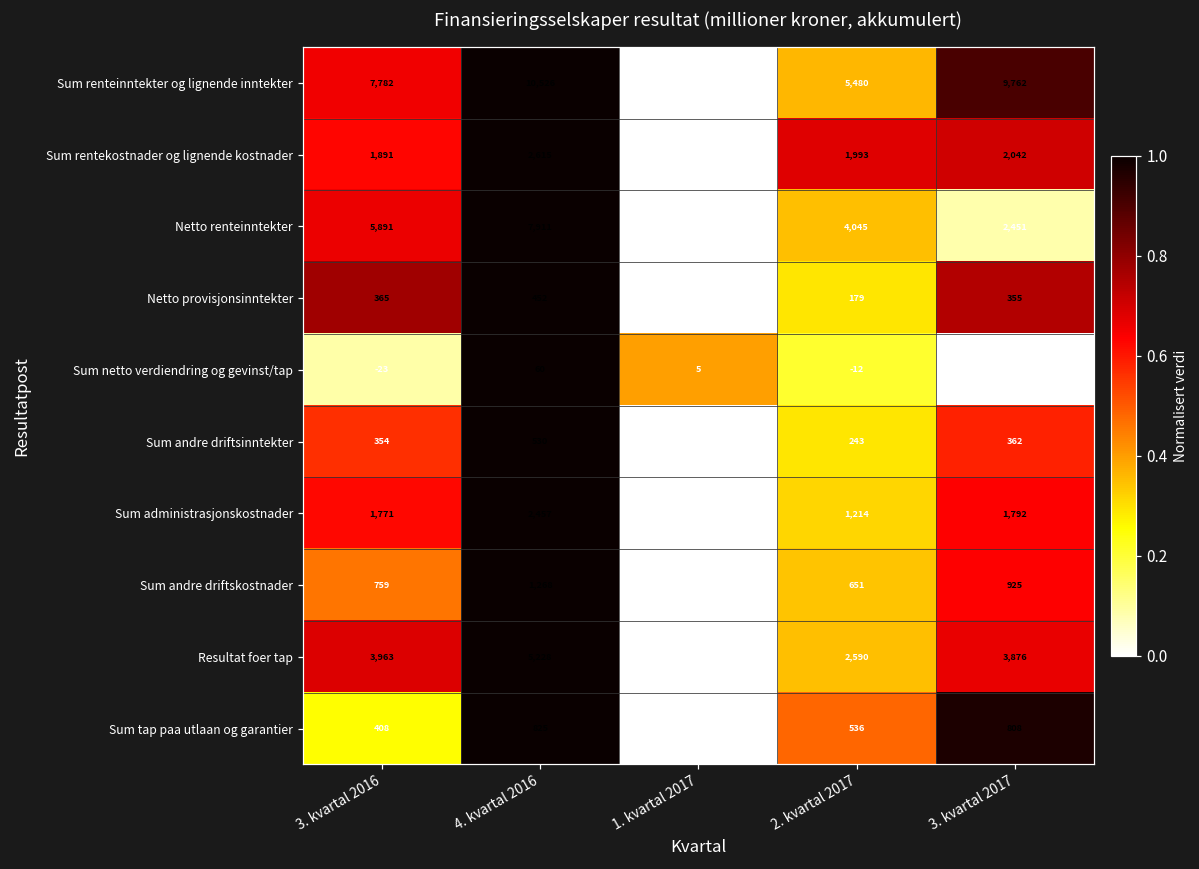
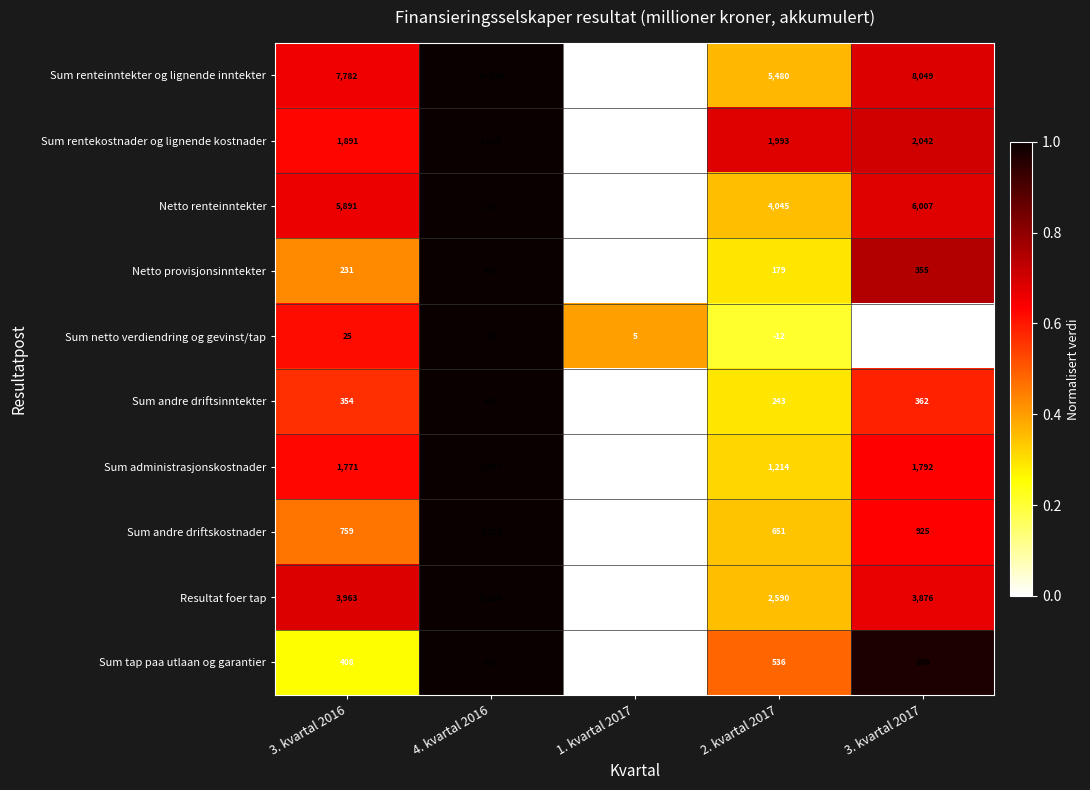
Sum renteinntekter og lignende inntekter, 3. kvartal 2017: 9,762 -> 8,049
Netto renteinntekter, 3. kvartal 2017: 2,451 -> 6,007
Netto provisjonsinntekter, 3. kvartal 2016: 365 -> 231
Sum netto verdiendring og gevinst/tap, 3. kvartal 2016: -23 -> 25
